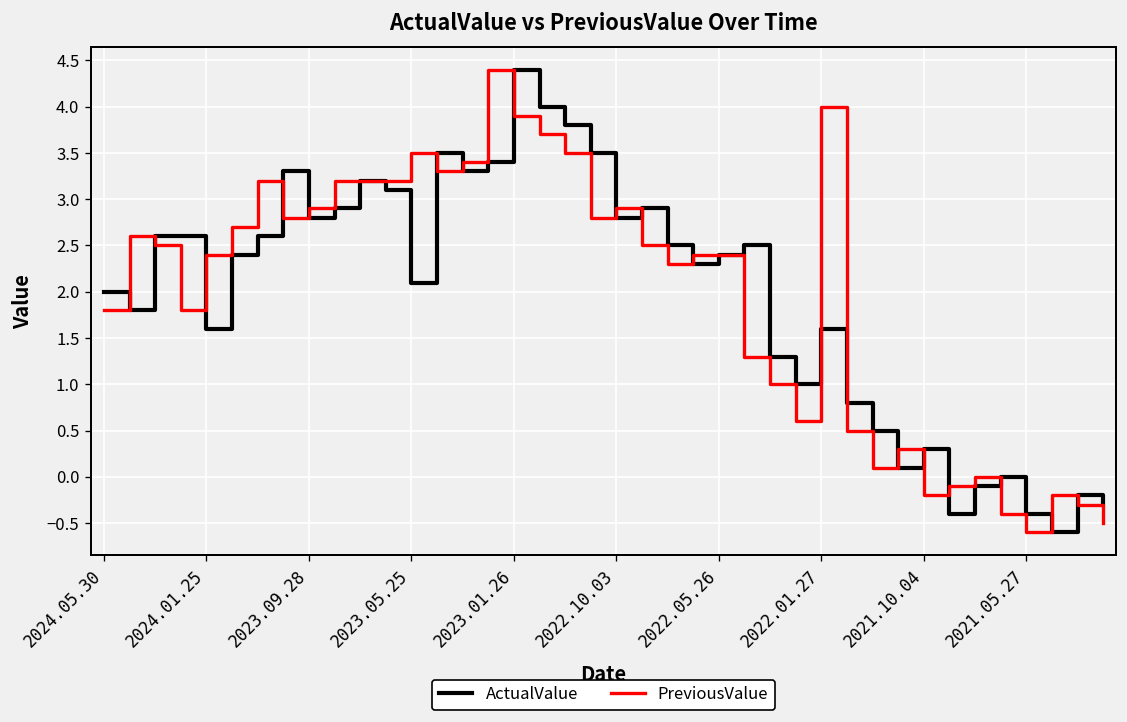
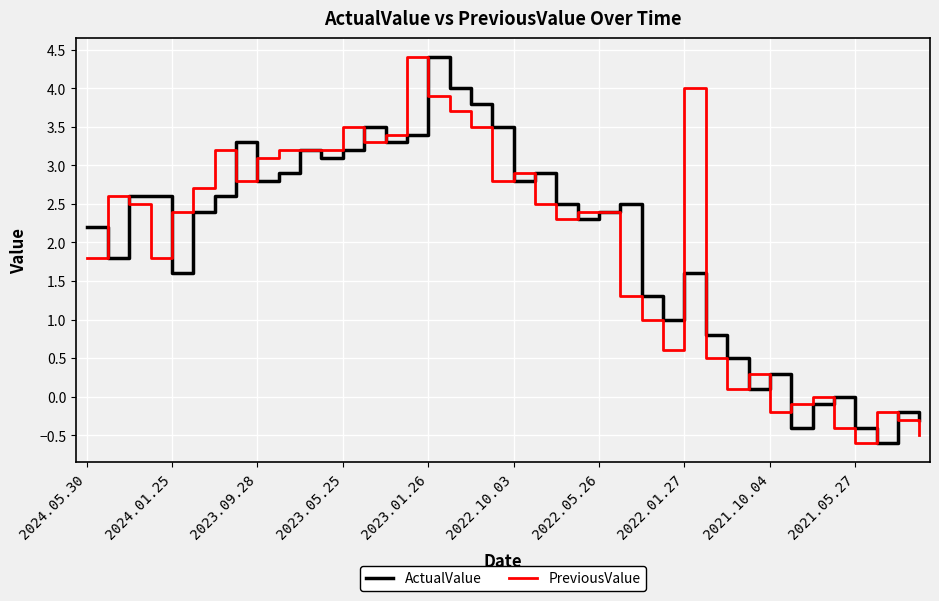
ActualValue, 2024.05.30: 2.0 -> 2.2
PreviousValue, 2023.09.28: 2.9 -> 3.1
ActualValue, 2023.05.25: 2.1 -> 3.2
